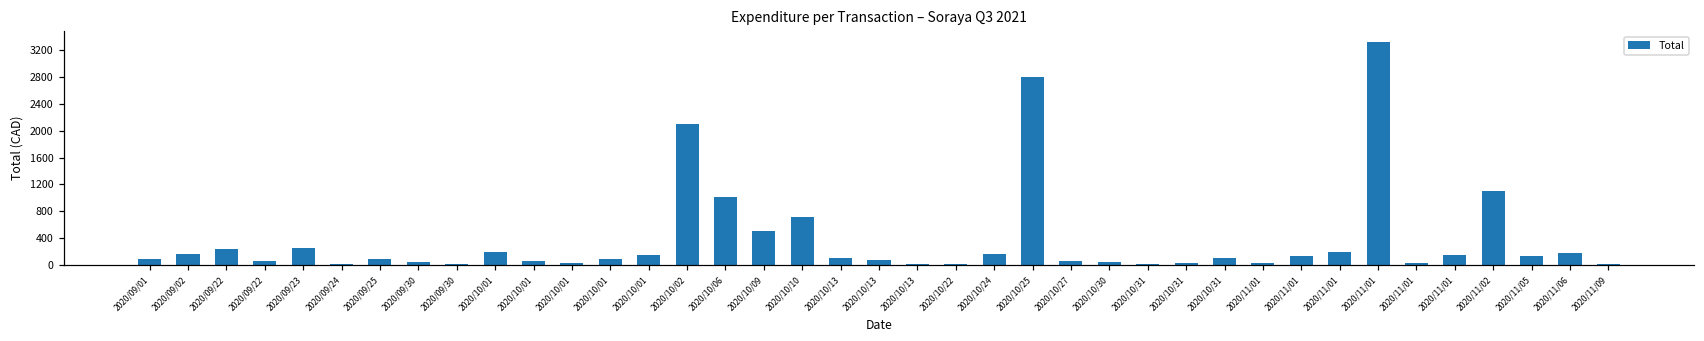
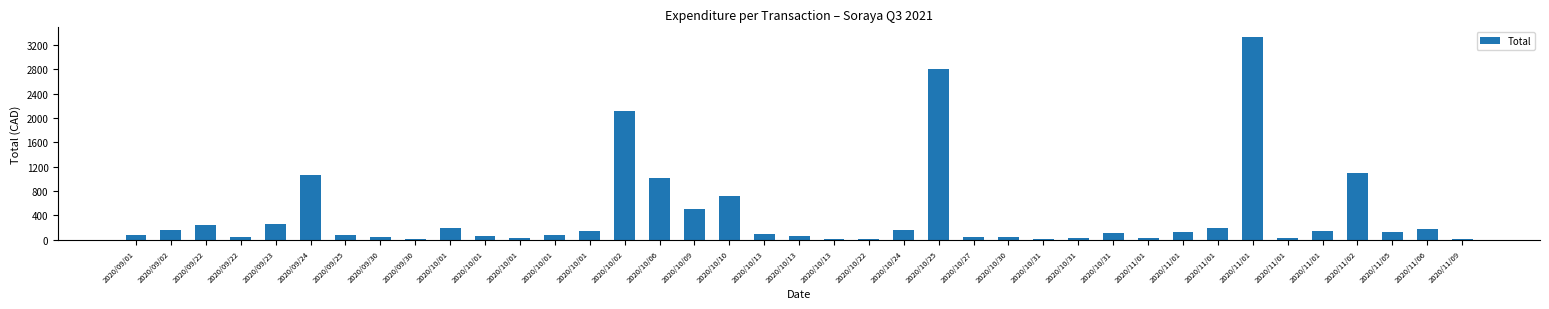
2020/09/24: 0 -> 1100
